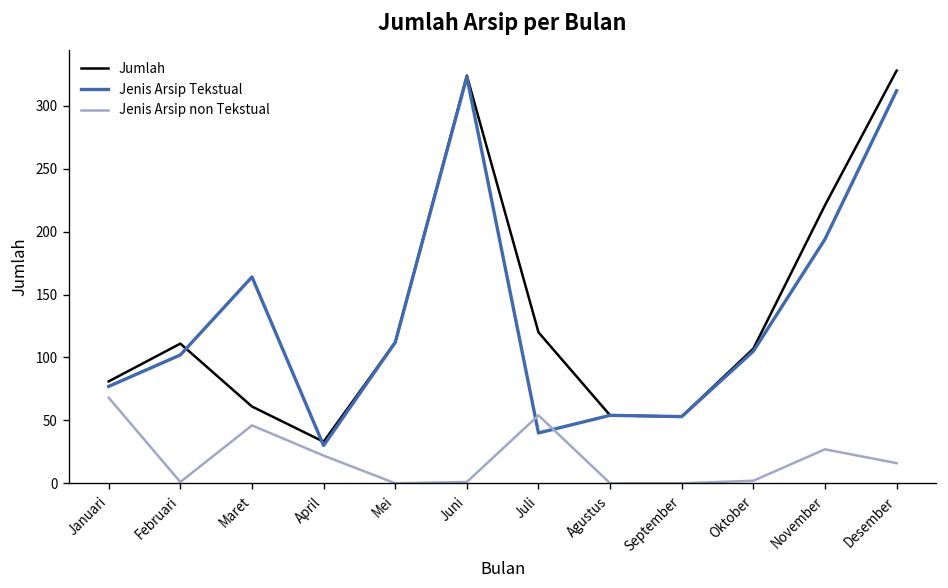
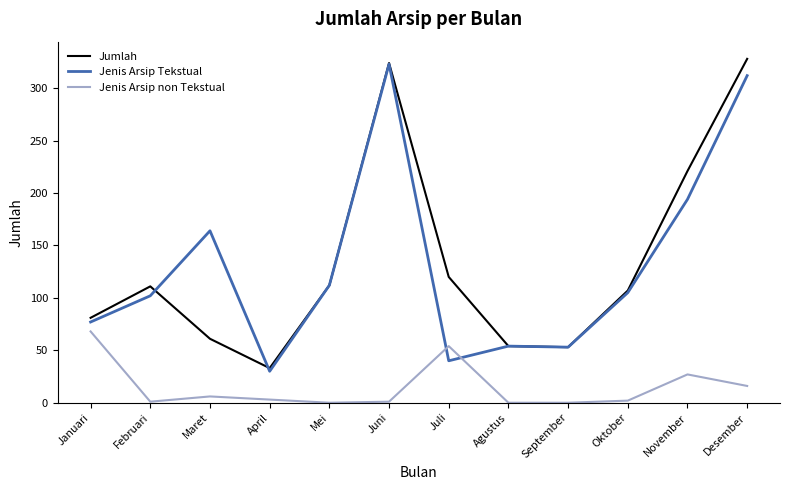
Jenis Arsip non Tekstual, Maret: 46 -> 6
Jenis Arsip non Tekstual, April: 22 -> 3
